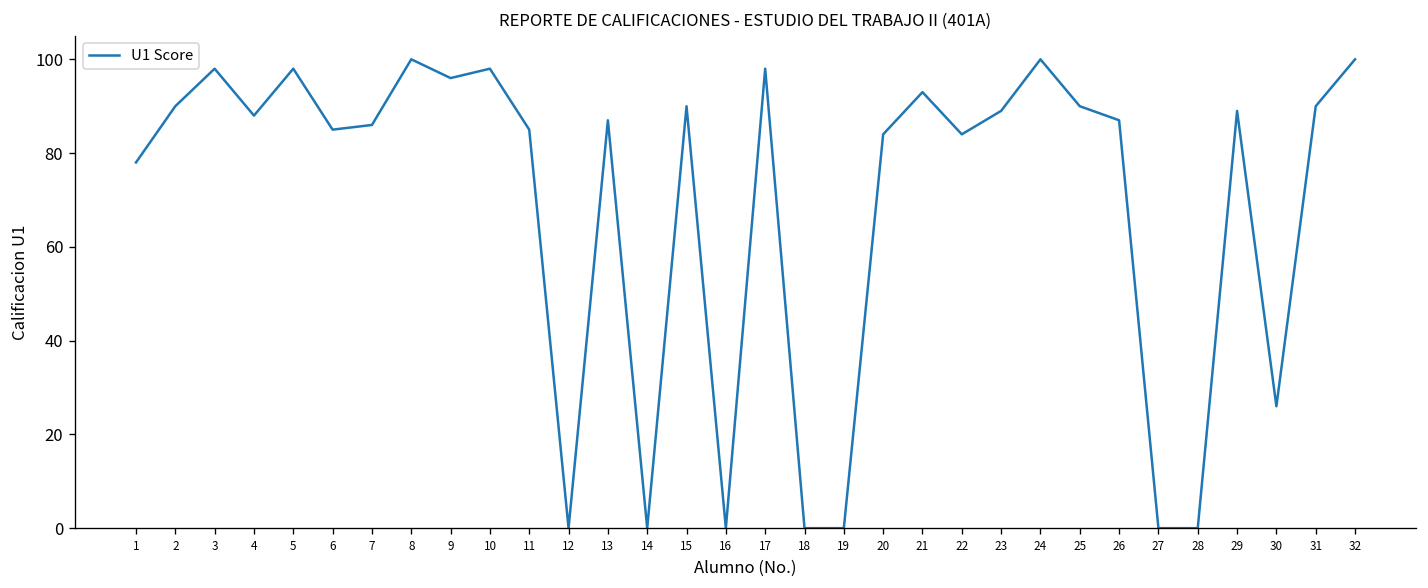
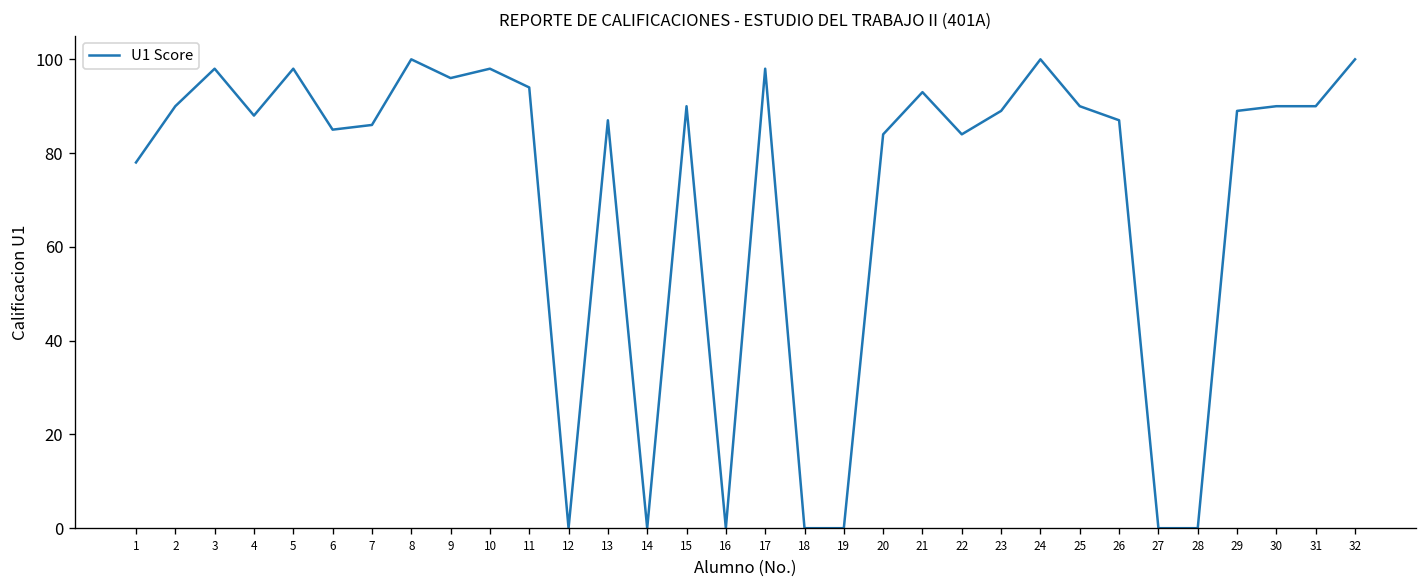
11: 85 -> 94
30: 26 -> 90
